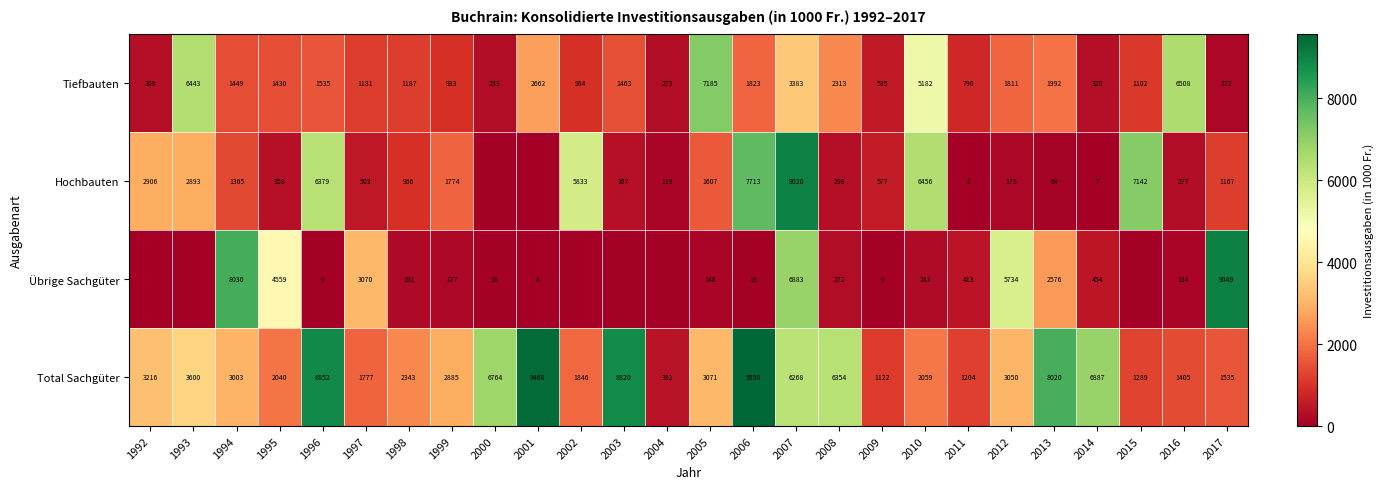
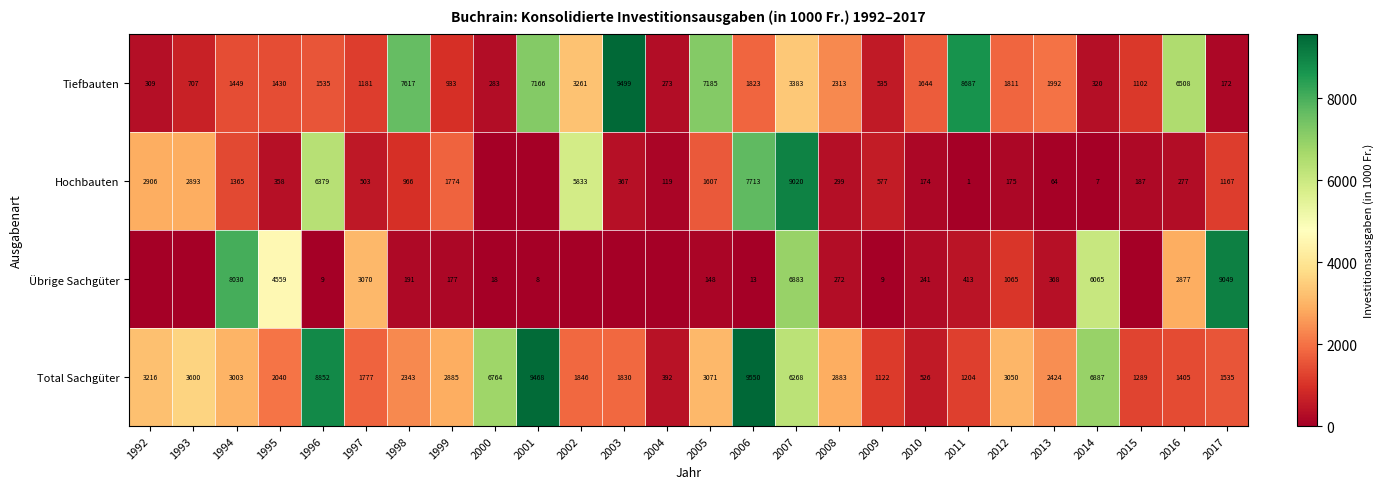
Tiefbauten, 1993: 6443 -> 707
Tiefbauten, 1998: 1187 -> 7617
Tiefbauten, 2001: 2662 -> 7166
Tiefbauten, 2002: 964 -> 3261
Tiefbauten, 2003: 1463 -> 9499
Tiefbauten, 2010: 5182 -> 1644
Tiefbauten, 2011: 790 -> 8687
Hochbauten, 2010: 6456 -> 174
Hochbauten, 2015: 7142 -> 187
Übrige Sachgüter, 2012: 5734 -> 1065
Übrige Sachgüter, 2013: 2576 -> 368
Übrige Sachgüter, 2014: 454 -> 6065
Übrige Sachgüter, 2016: 134 -> 2877
Total Sachgüter, 2003: 8820 -> 1830
Total Sachgüter, 2008: 6354 -> 2883
Total Sachgüter, 2010: 2059 -> 526
Total Sachgüter, 2013: 8020 -> 2424
